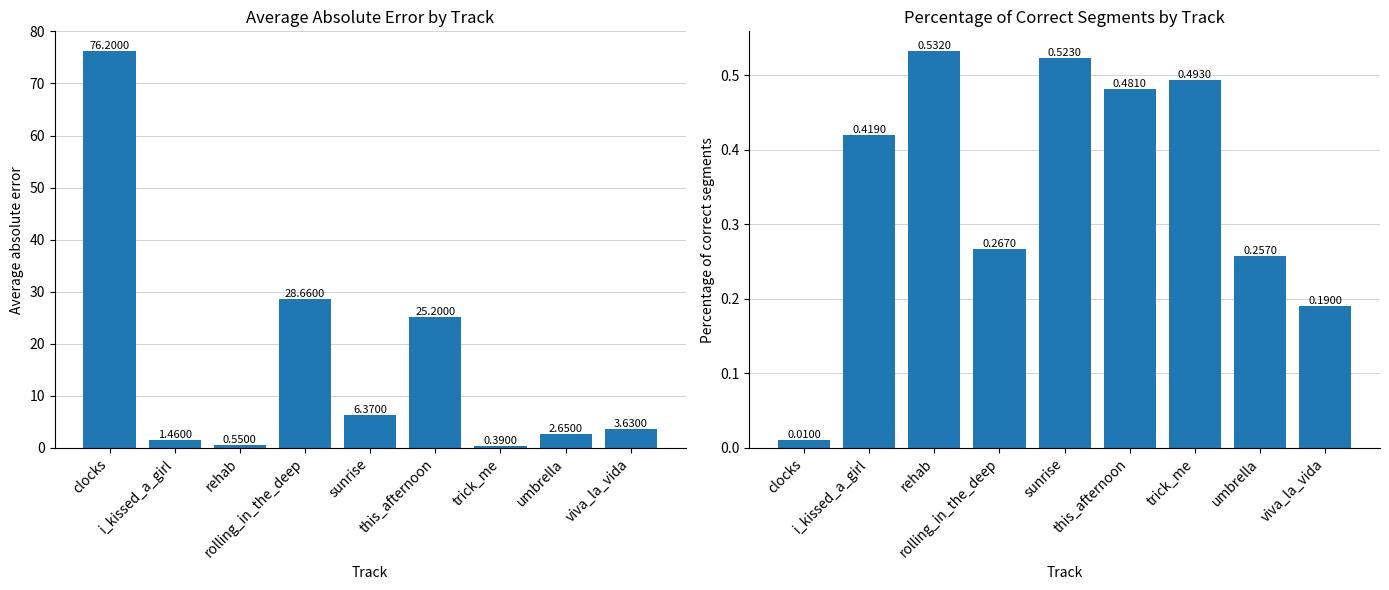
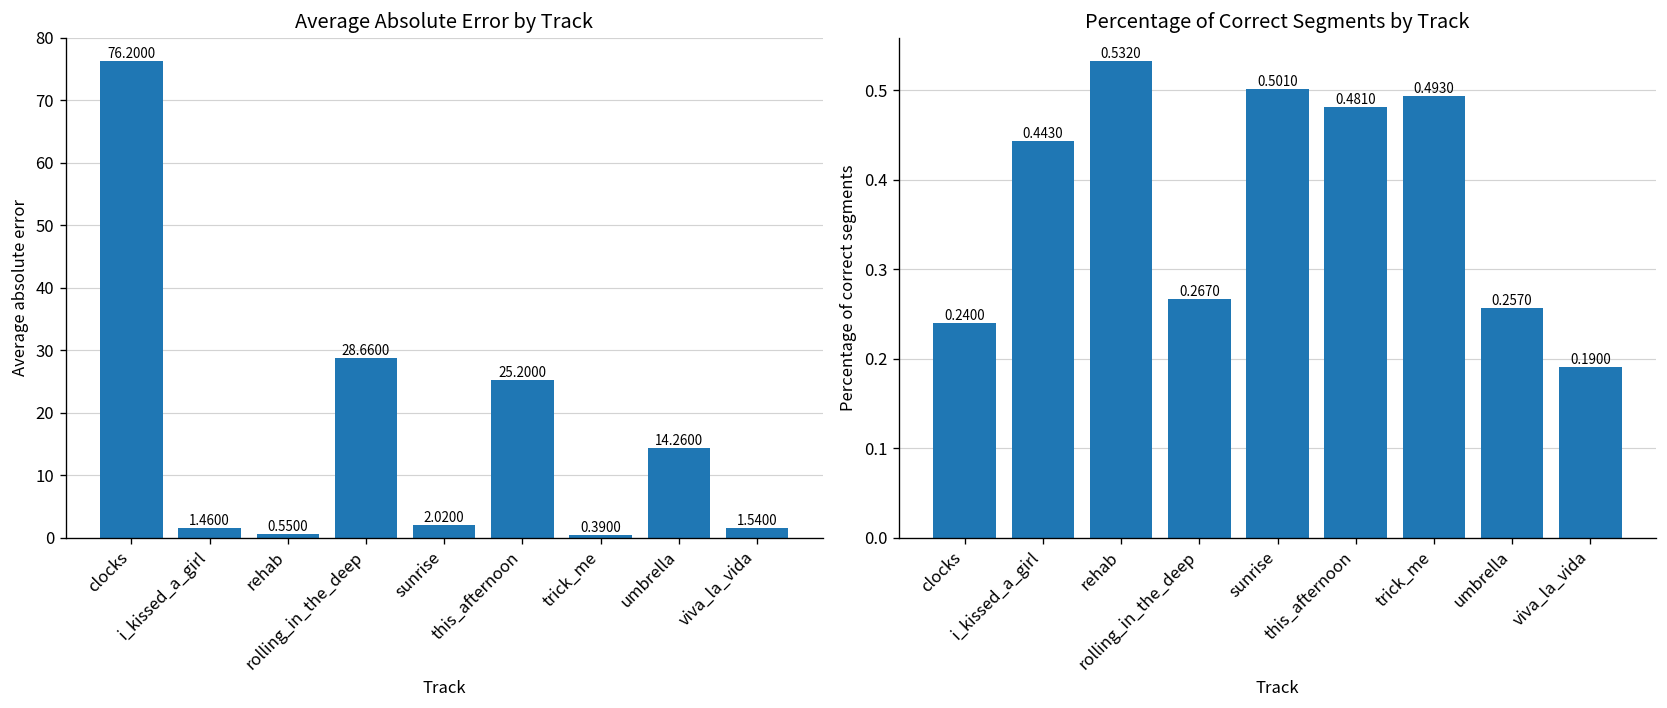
Average Absolute Error by Track, sunrise: 6.3700 -> 2.0200
Average Absolute Error by Track, umbrella: 2.6500 -> 14.2600
Average Absolute Error by Track, viva_la_vida: 3.6300 -> 1.5400
Percentage of Correct Segments by Track, clocks: 0.0100 -> 0.2400
Percentage of Correct Segments by Track, i_kissed_a_girl: 0.4190 -> 0.4430
Percentage of Correct Segments by Track, sunrise: 0.5230 -> 0.5010
